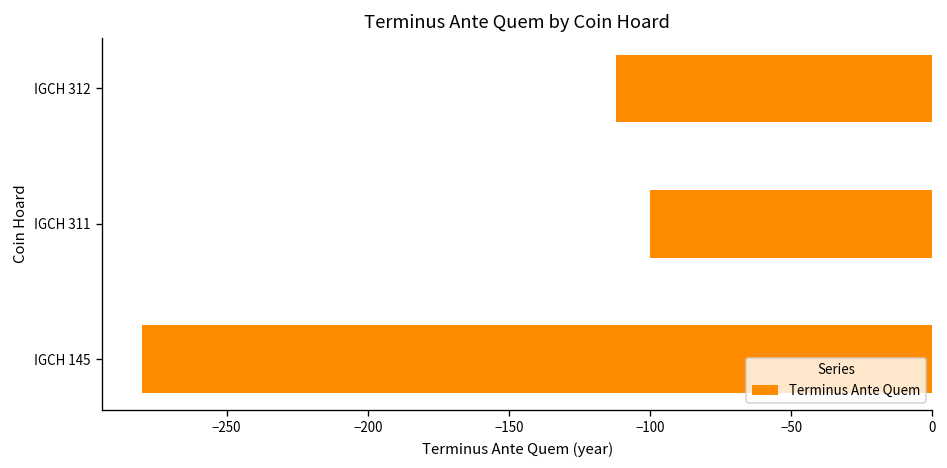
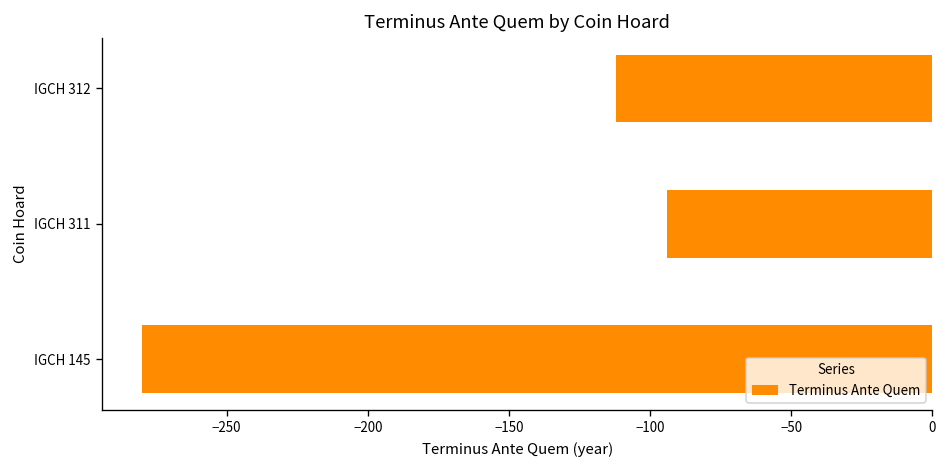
IGCH 311: -100 -> -94
